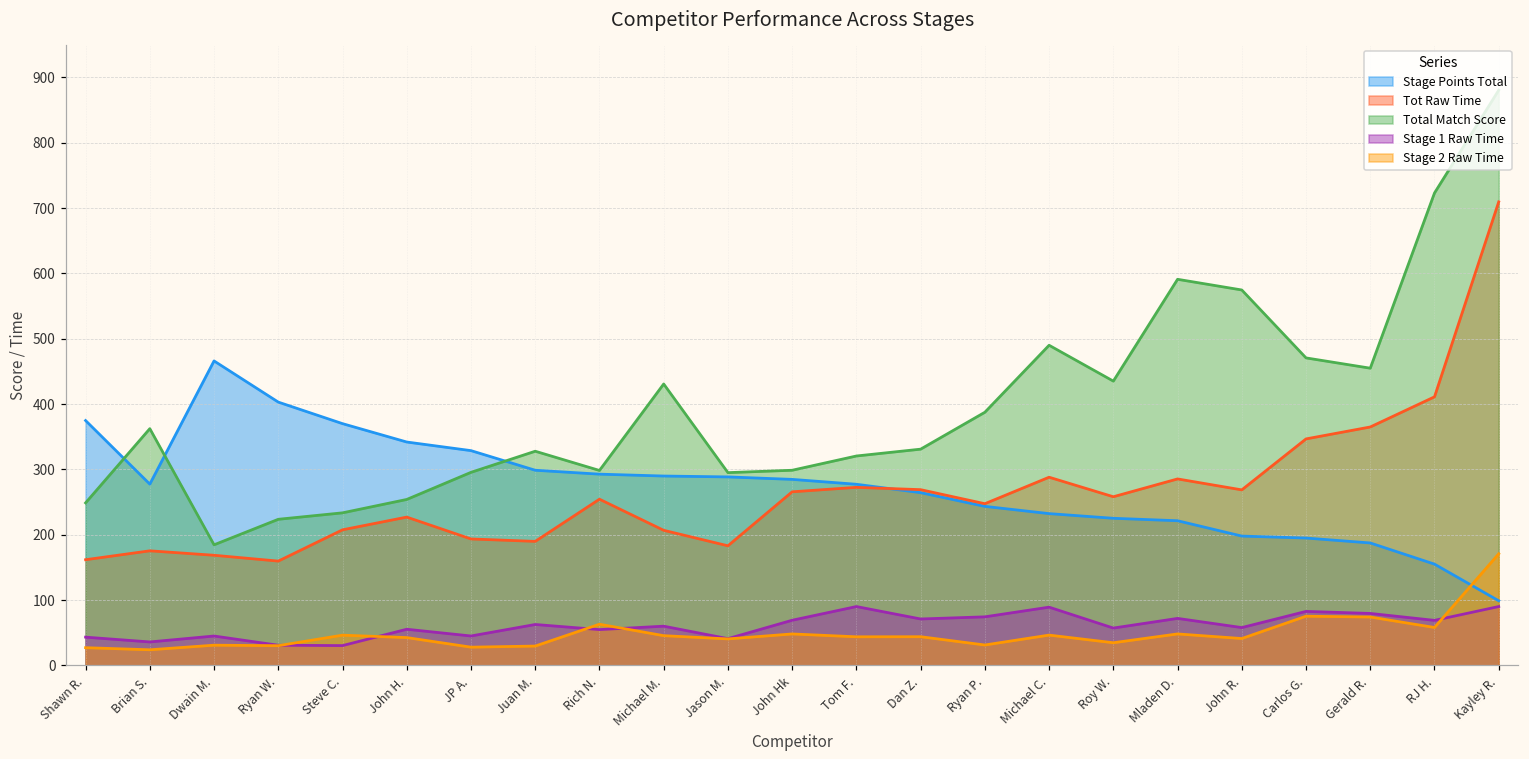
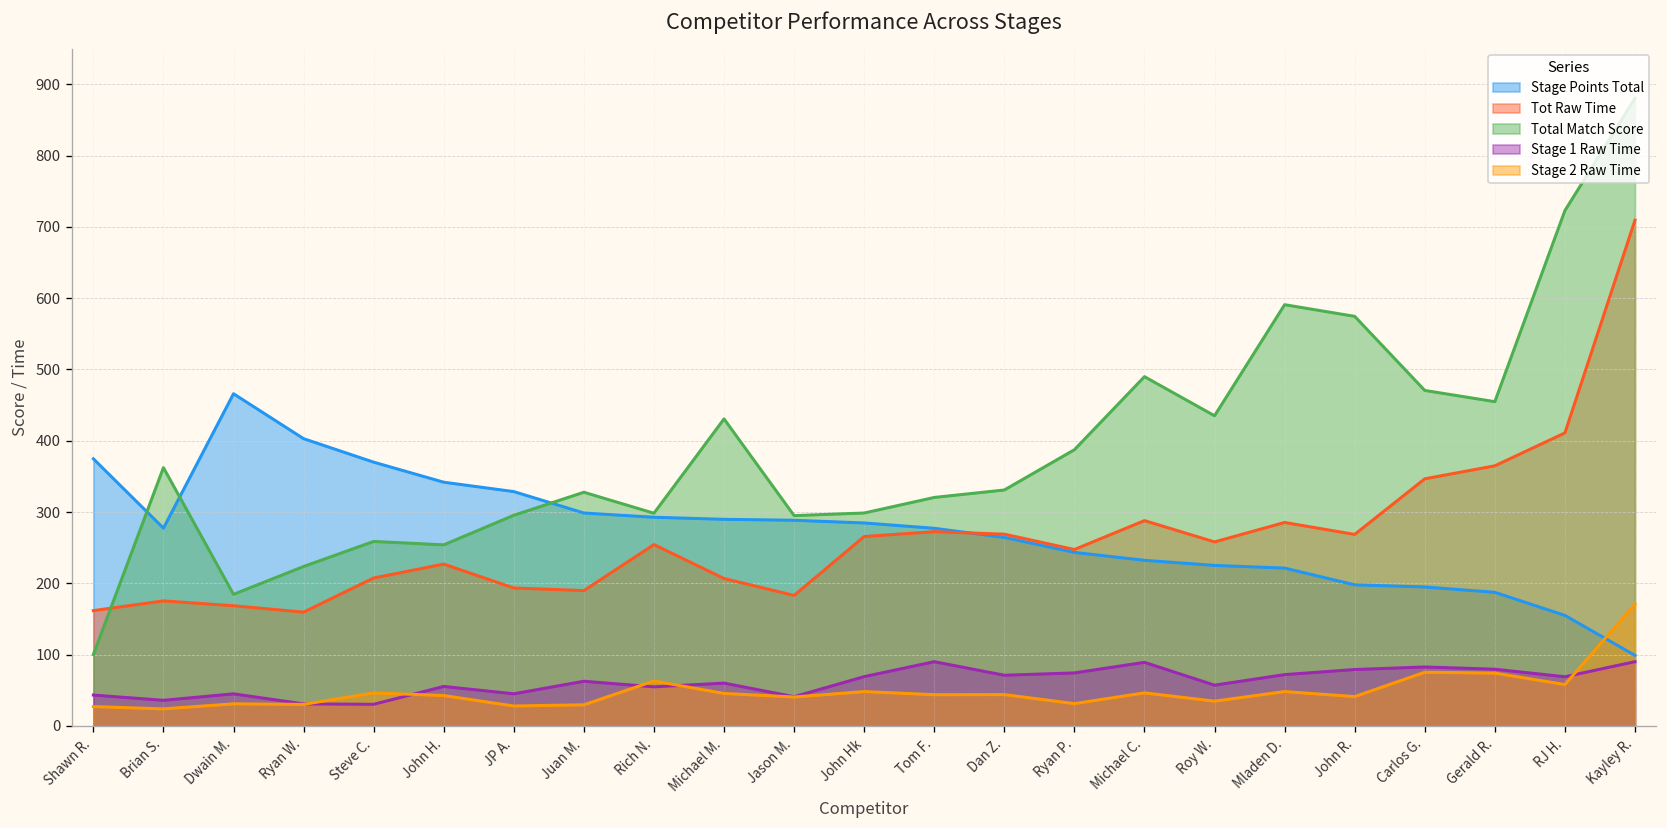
Total Match Score, Shawn R.: 250 -> 100
Total Match Score, Steve C.: 230 -> 260
Stage 1 Raw Time, John R.: 60 -> 80
